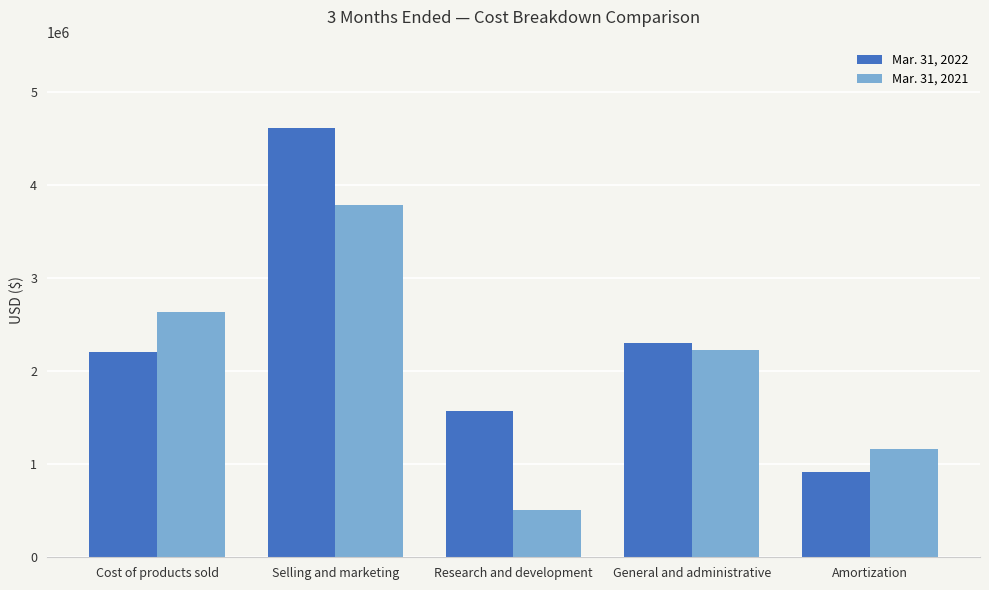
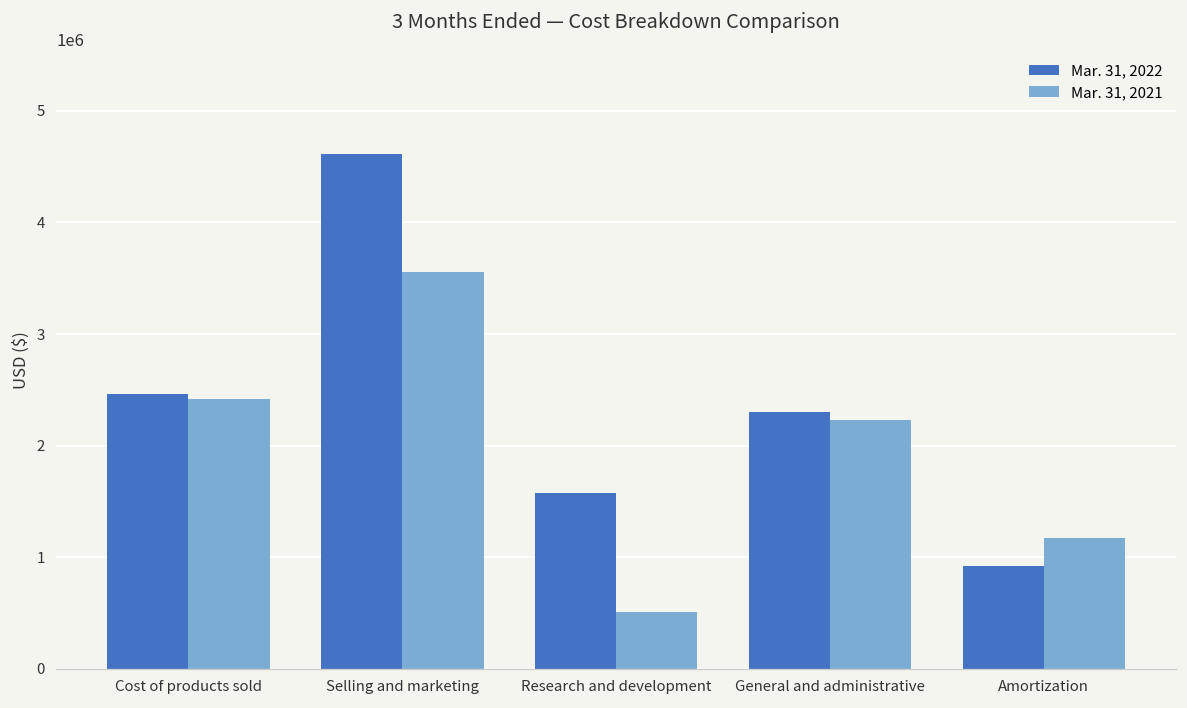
Mar. 31, 2022, Cost of products sold: 2200000 -> 2500000
Mar. 31, 2021, Cost of products sold: 2600000 -> 2400000
Mar. 31, 2021, Selling and marketing: 3800000 -> 3600000
